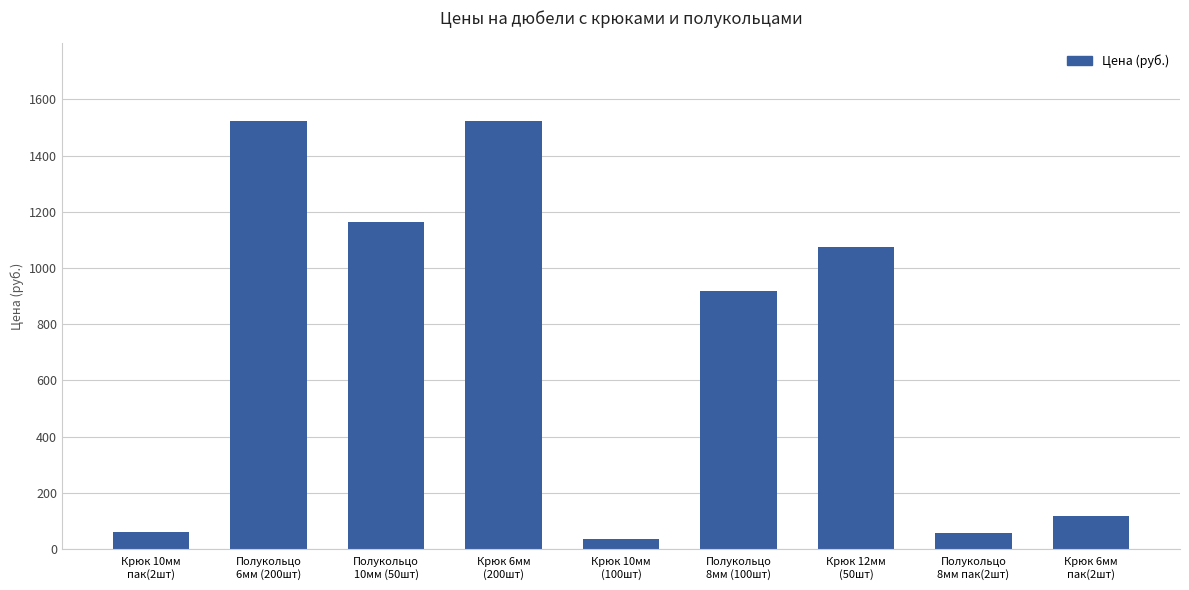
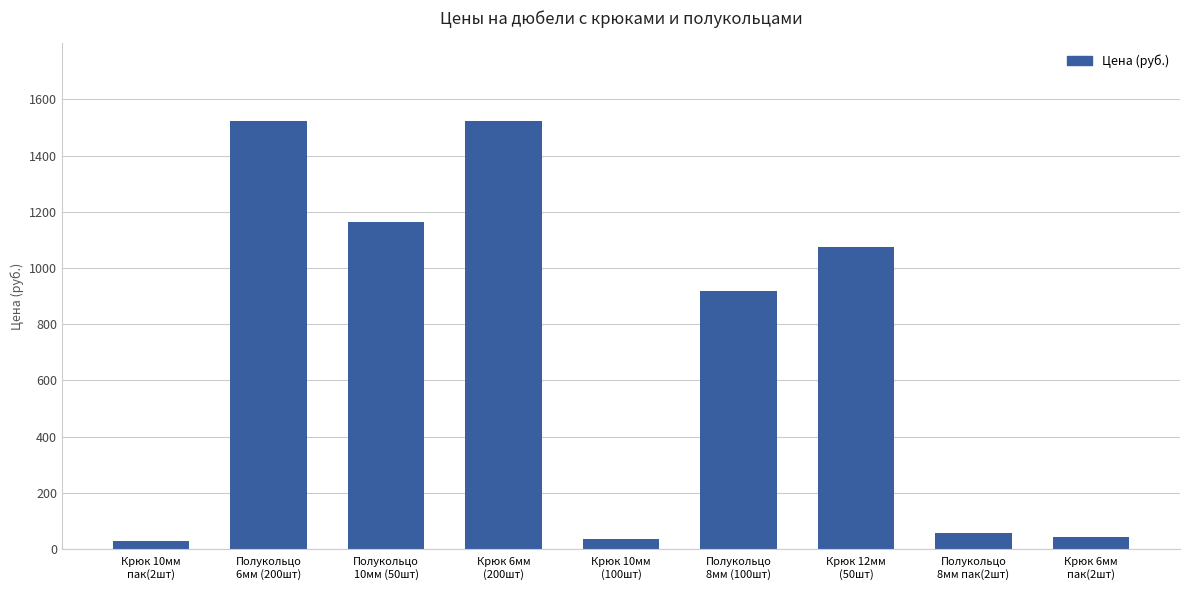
Крюк 10мм пак(2шт): 60 -> 30
Крюк 6мм пак(2шт): 120 -> 40
